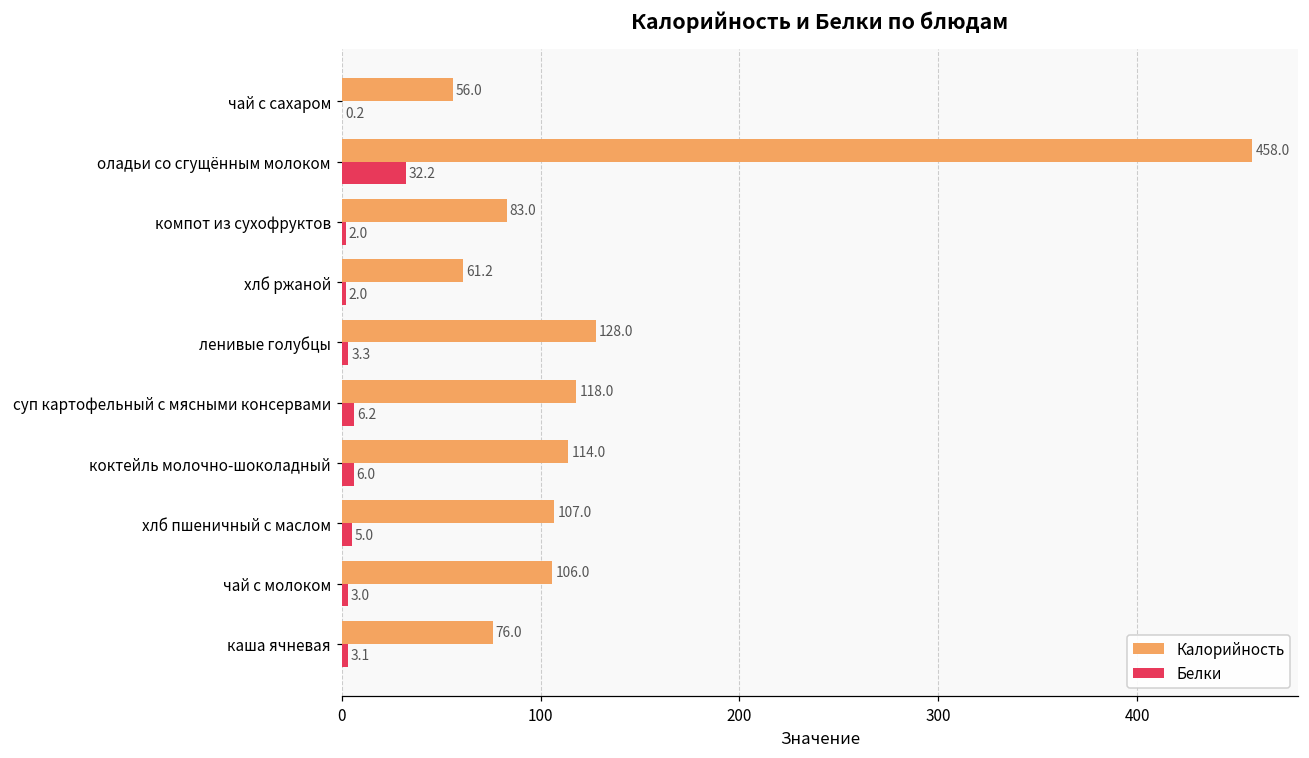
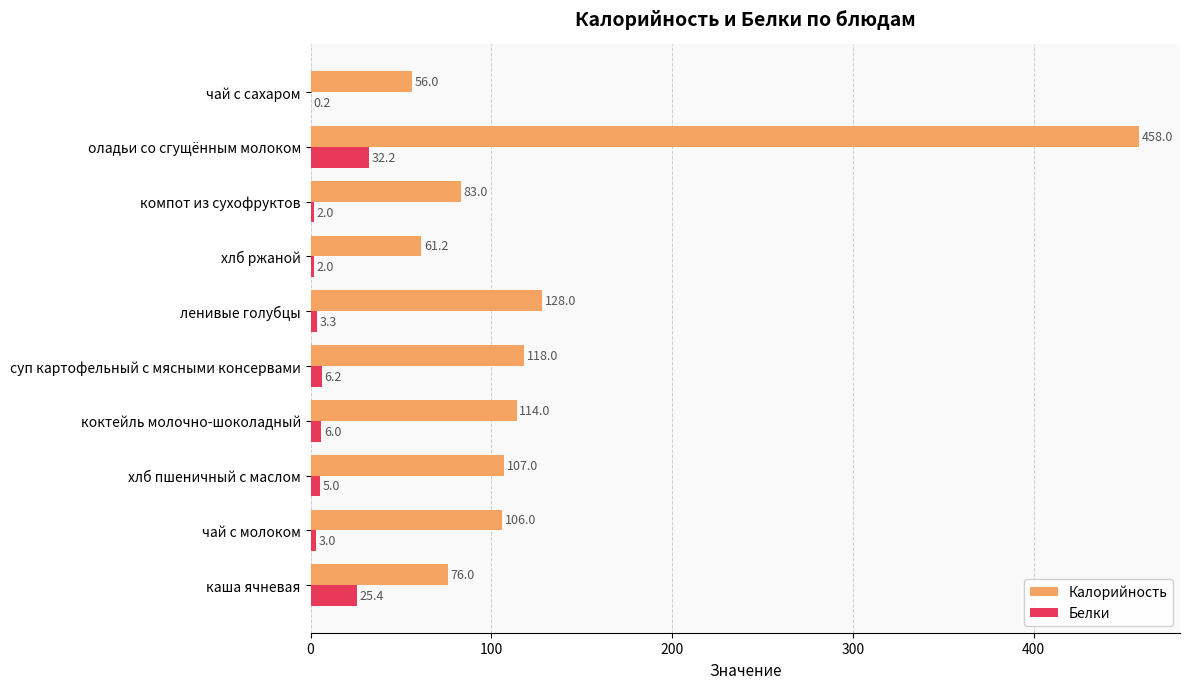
Белки, каша ячневая: 3.1 -> 25.4
